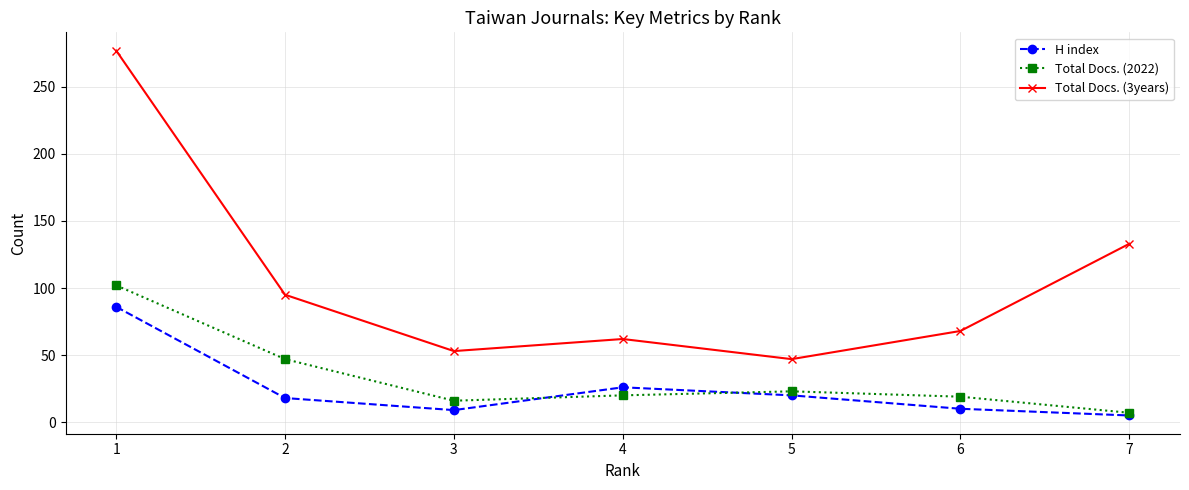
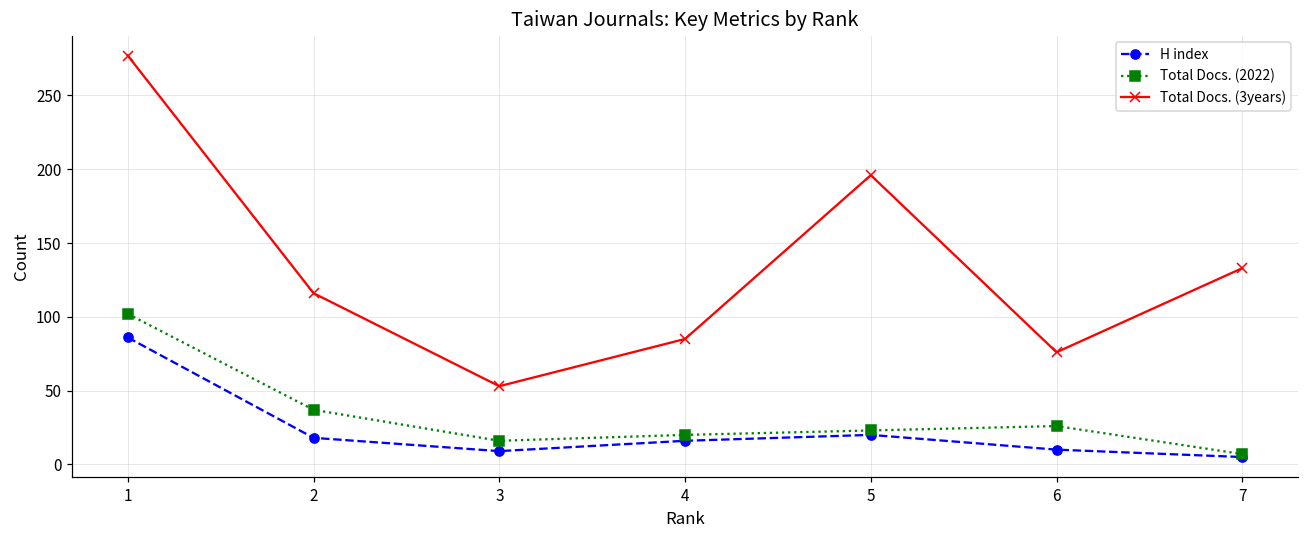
Total Docs. (2022), 2: 47 -> 37
Total Docs. (3years), 2: 95 -> 116
H index, 4: 26 -> 16
Total Docs. (3years), 4: 62 -> 85
Total Docs. (3years), 5: 47 -> 196
Total Docs. (2022), 6: 19 -> 26
Total Docs. (3years), 6: 68 -> 76
